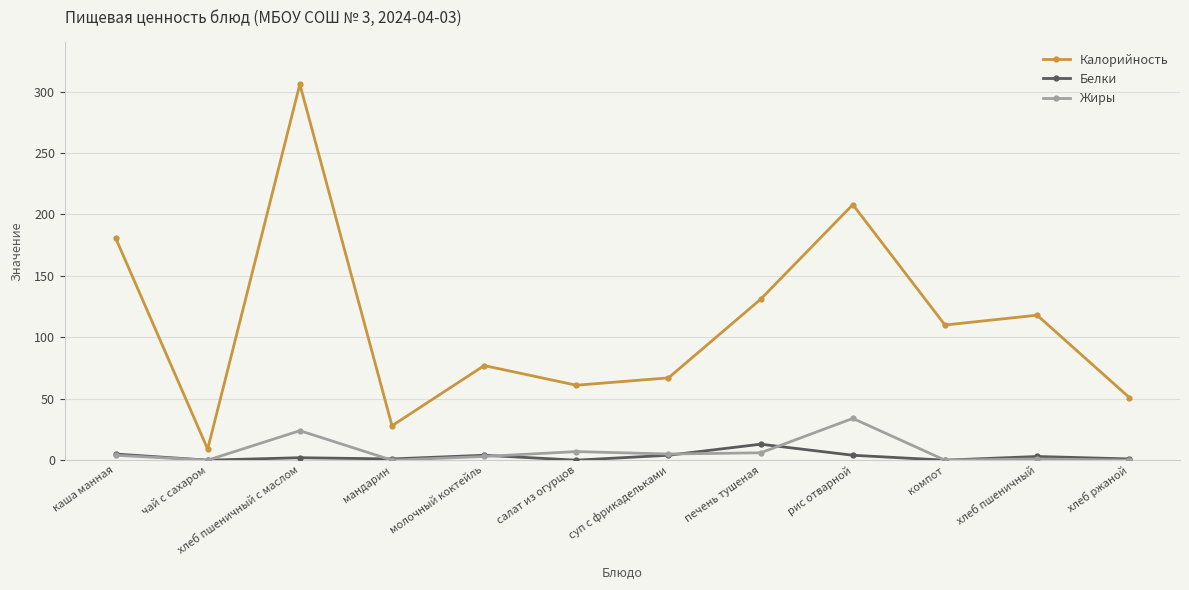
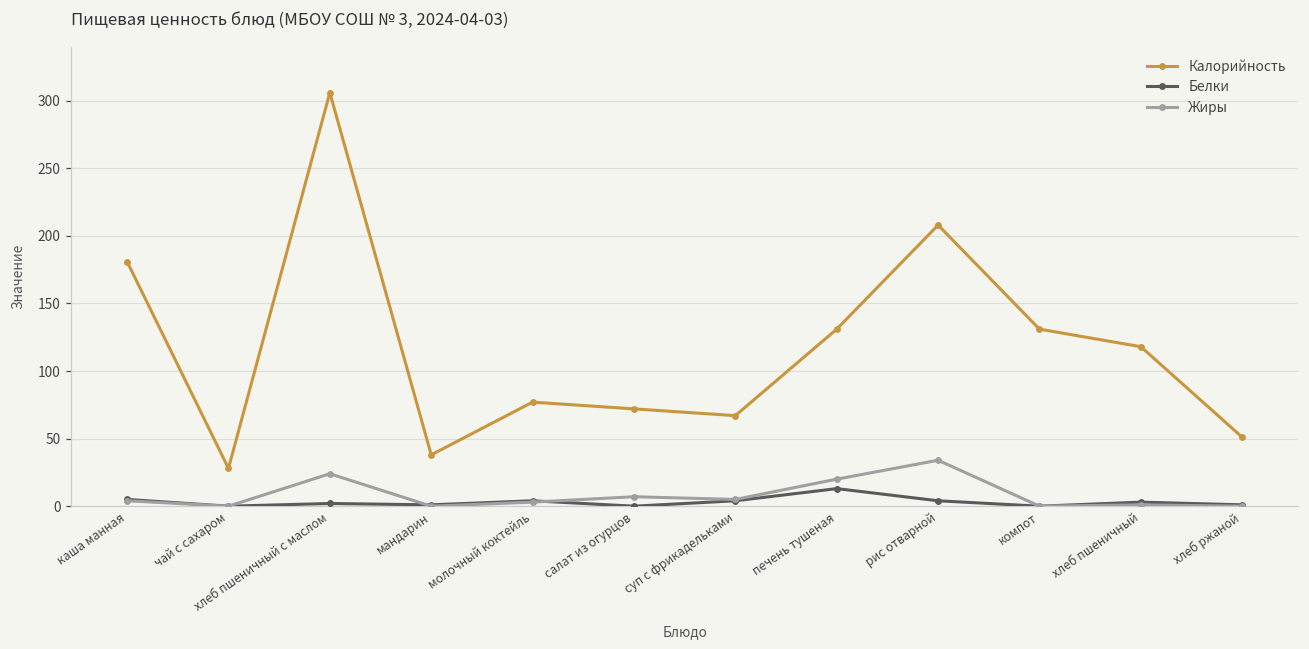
Калорийность, чай с сахаром: 9 -> 28
Калорийность, мандарин: 28 -> 38
Калорийность, салат из огурцов: 61 -> 72
Жиры, печень тушеная: 6 -> 20
Калорийность, компот: 110 -> 131
